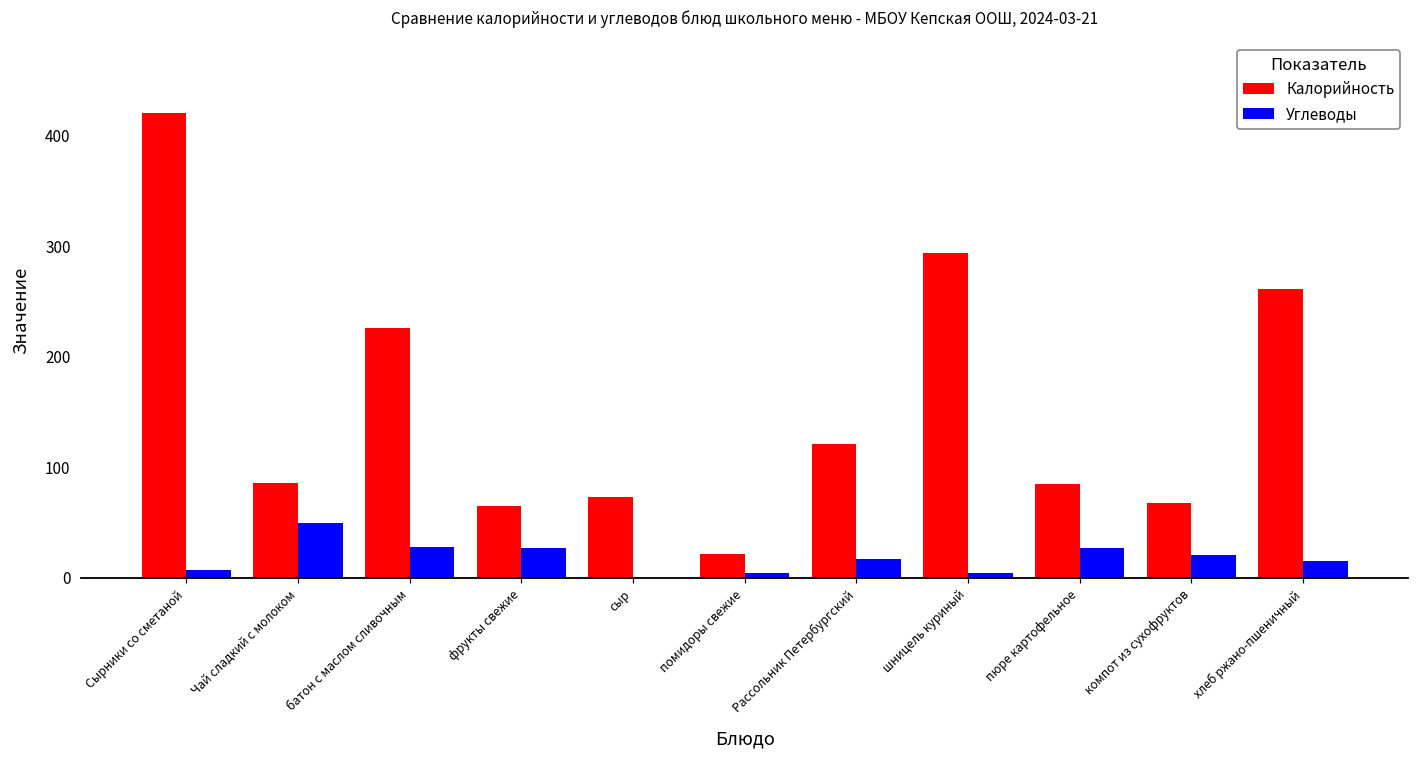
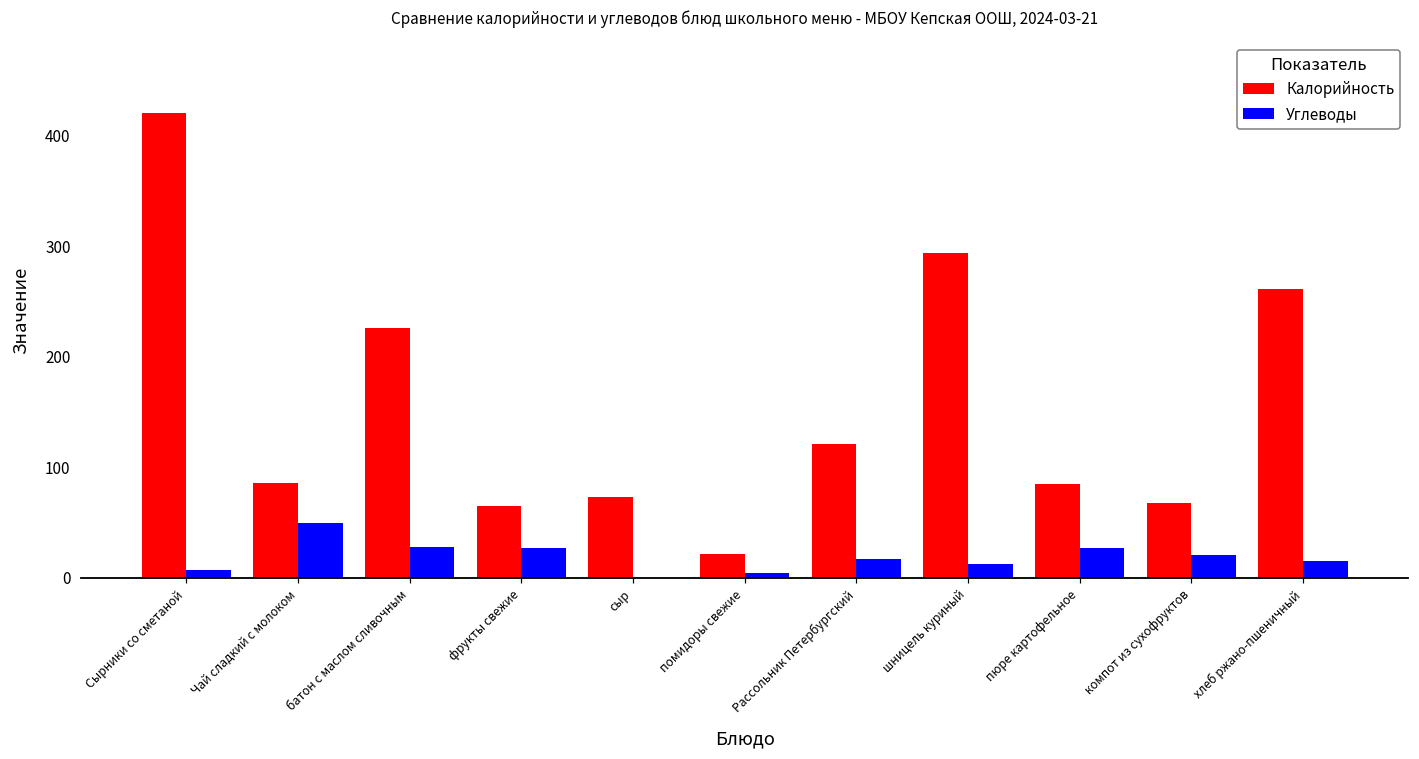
Углеводы, шницель куриный: 4 -> 13
